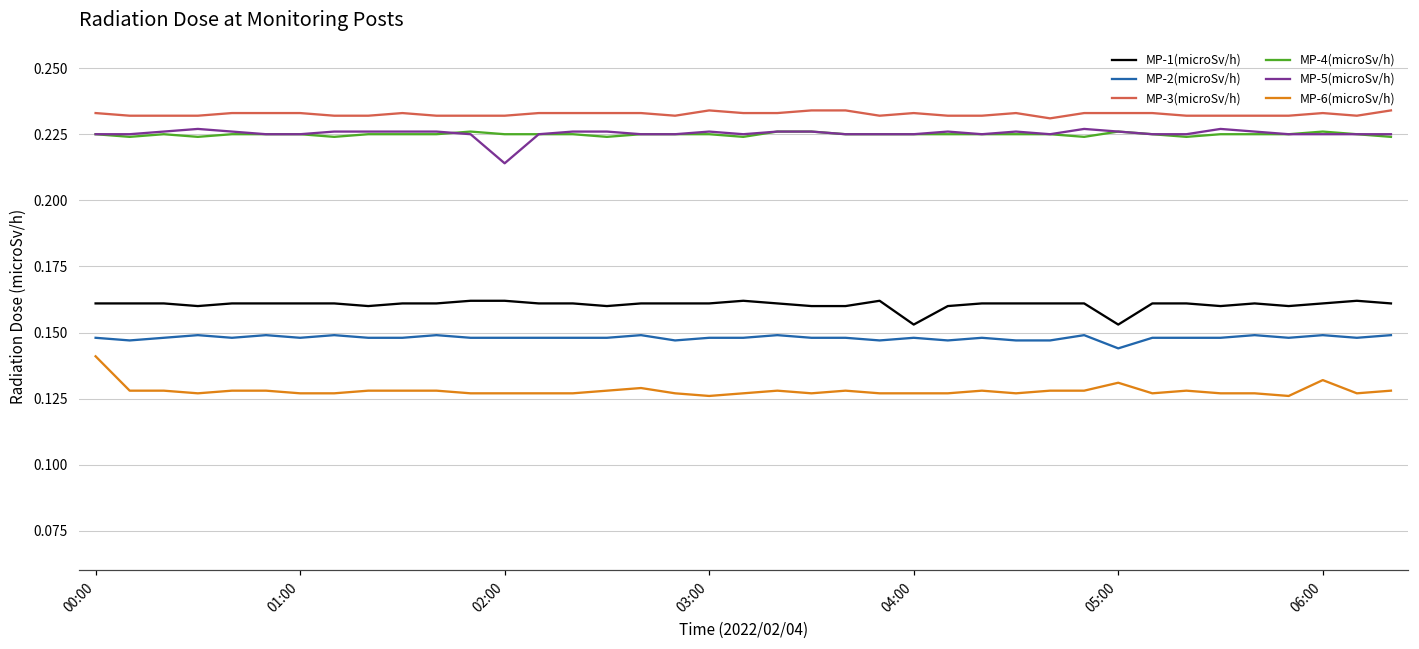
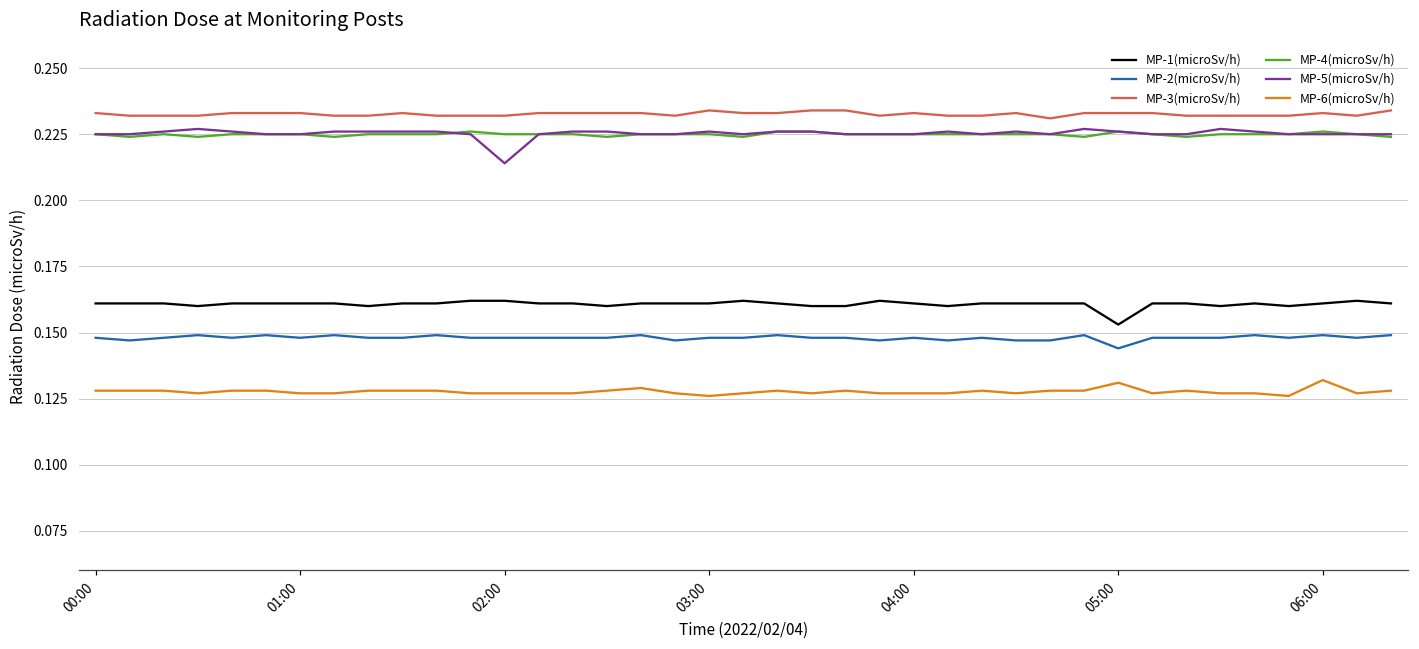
MP-6(microSv/h), 00:00: 0.141 -> 0.128
MP-1(microSv/h), 04:00: 0.153 -> 0.161
